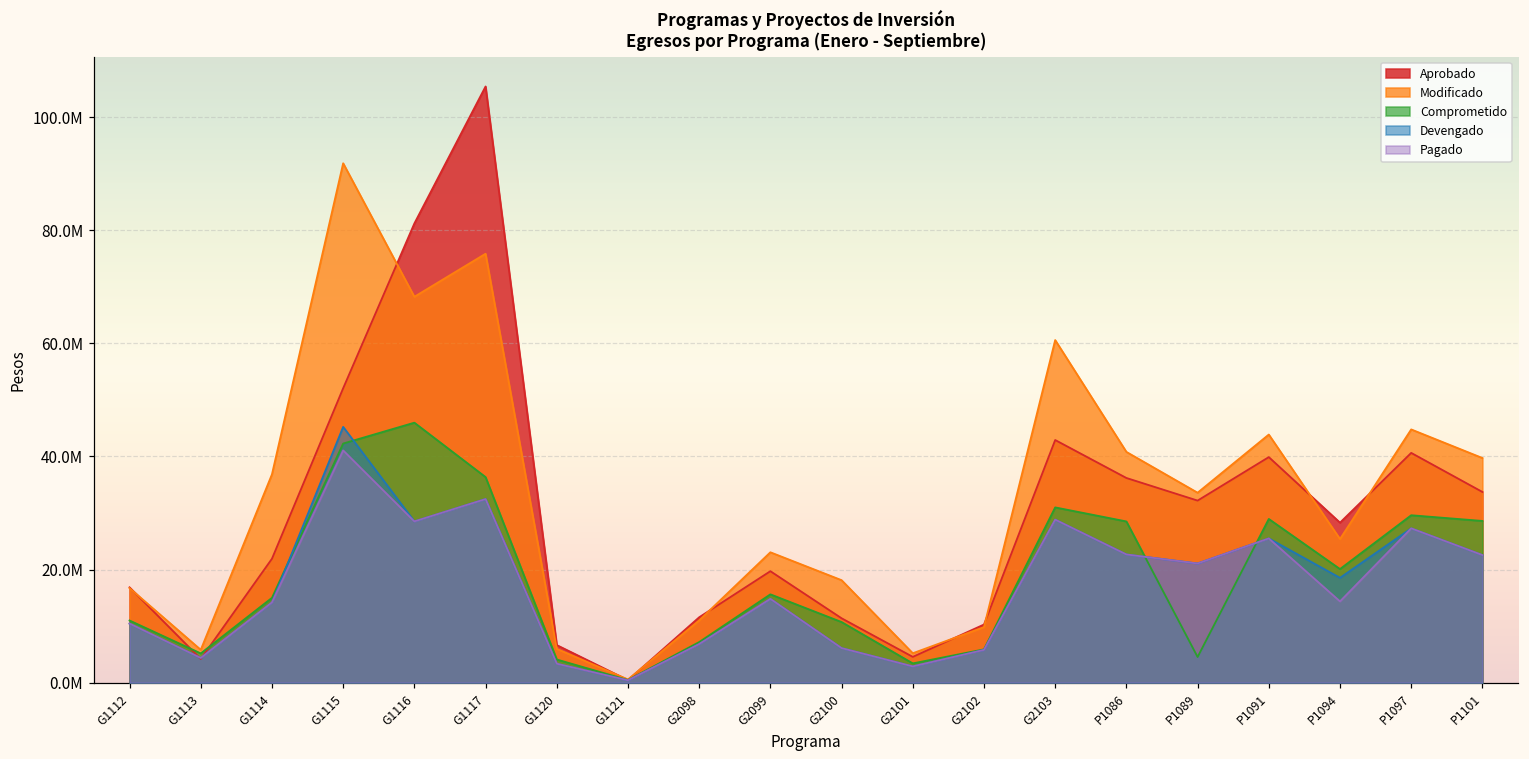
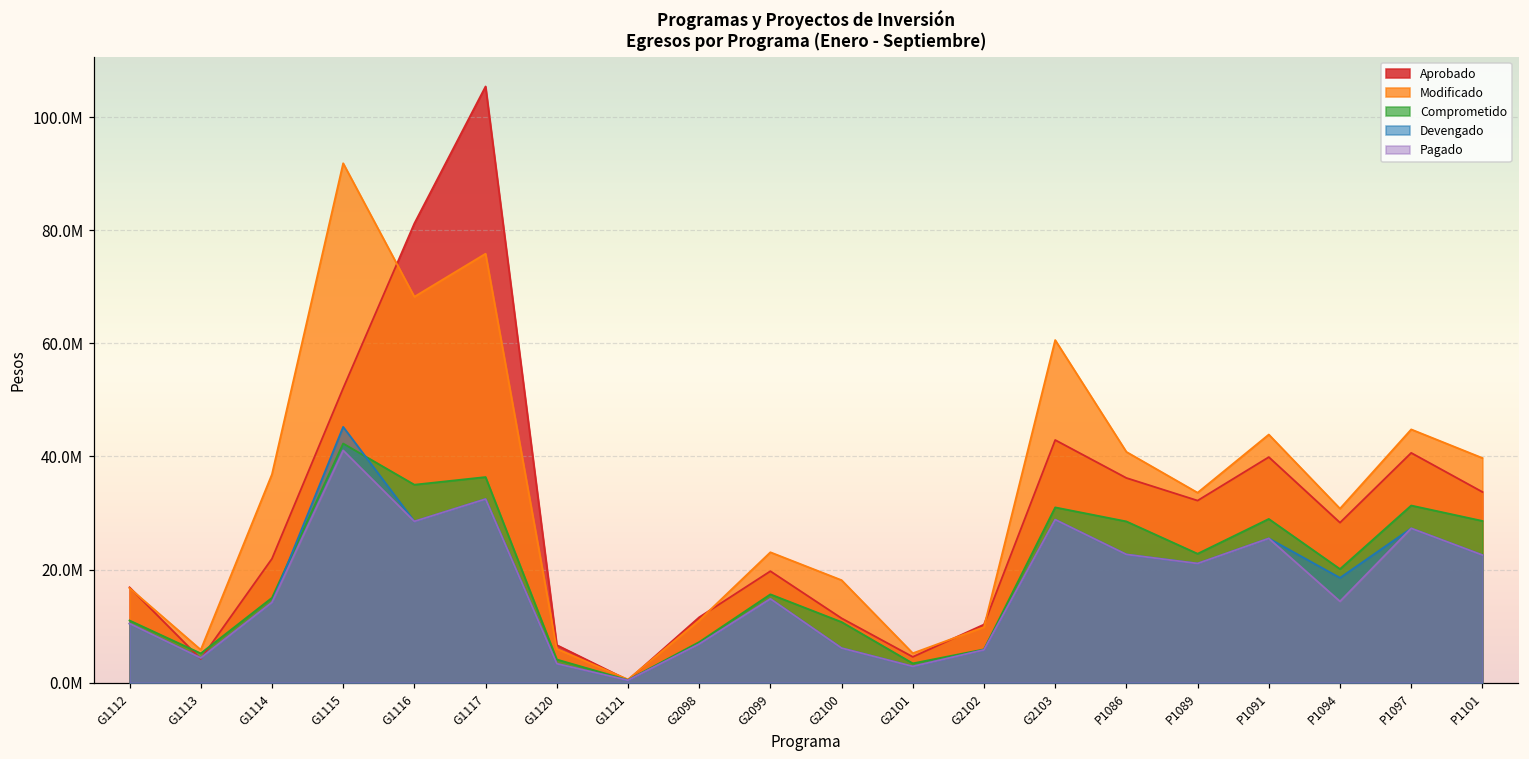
Comprometido, G1116: 46000000 -> 35000000
Comprometido, P1089: 5000000 -> 23000000
Modificado, P1094: 25000000 -> 31000000
Comprometido, P1097: 30000000 -> 31000000
